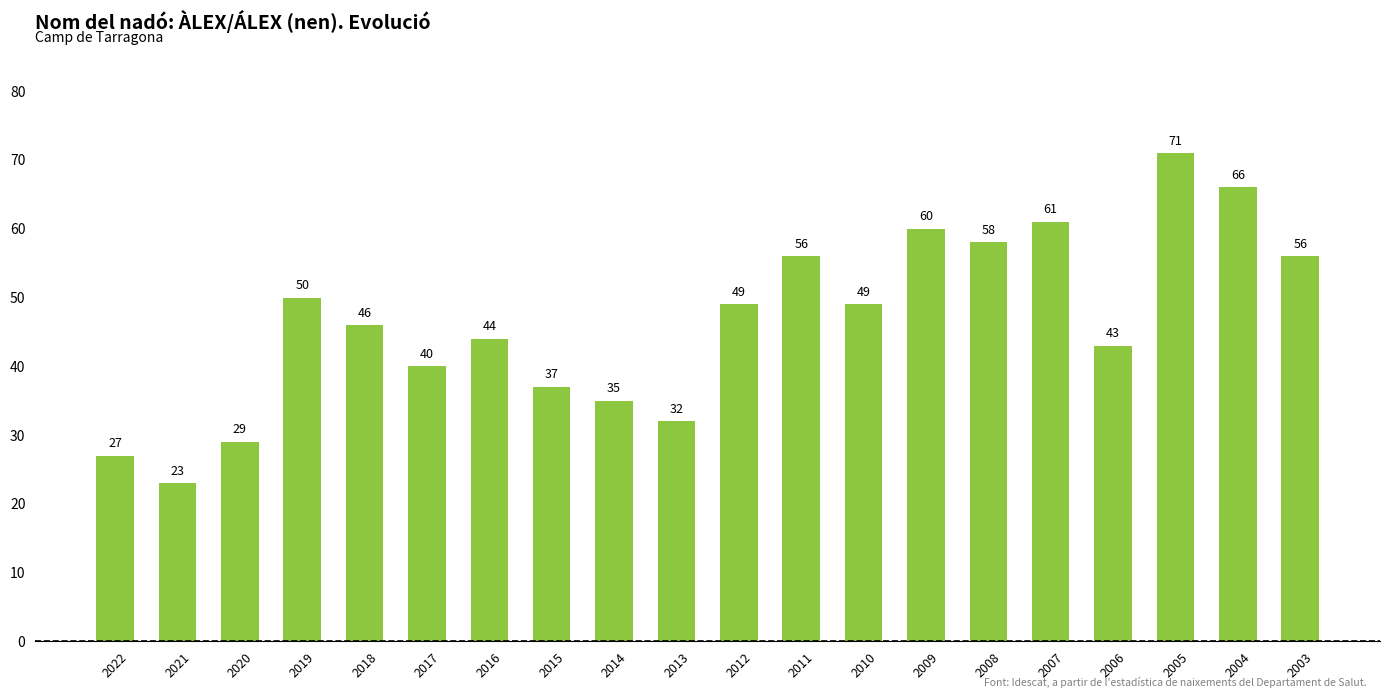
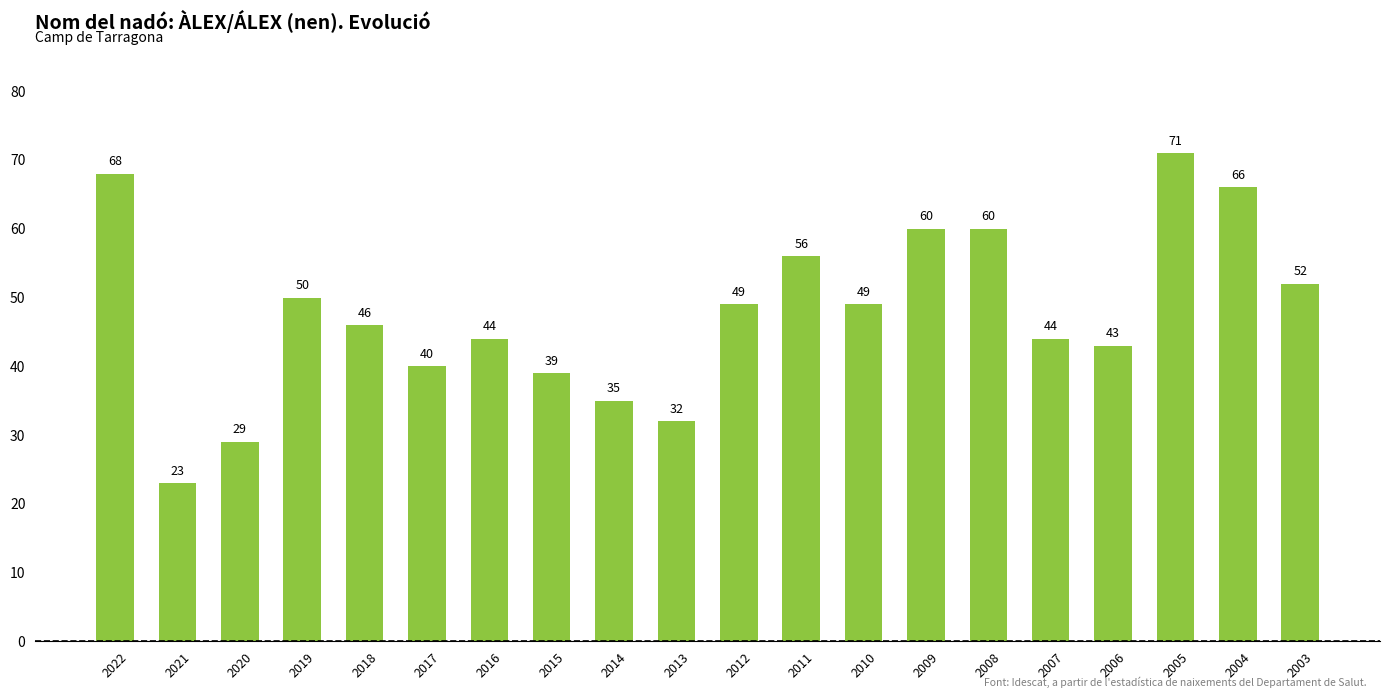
2022: 27 -> 68
2015: 37 -> 39
2008: 58 -> 60
2007: 61 -> 44
2003: 56 -> 52
